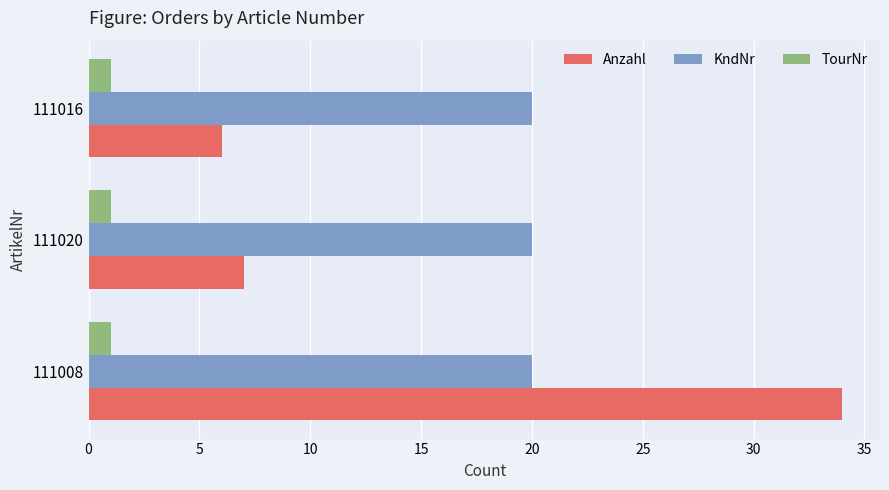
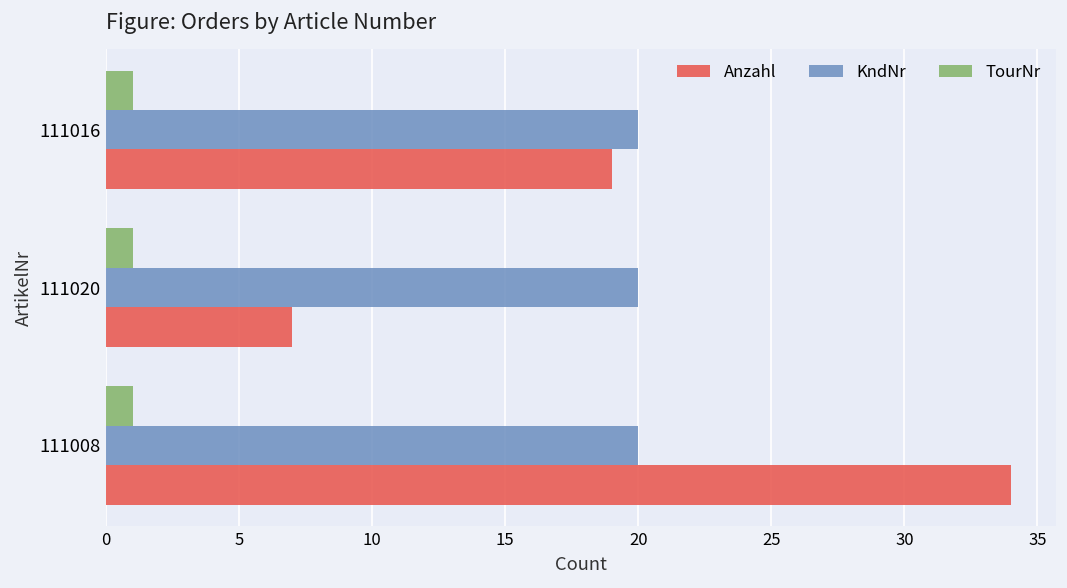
Anzahl, 111016: 6 -> 19
